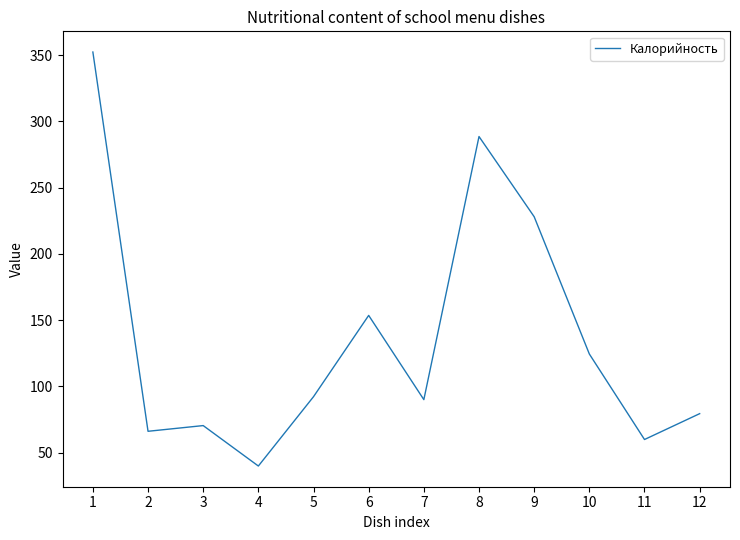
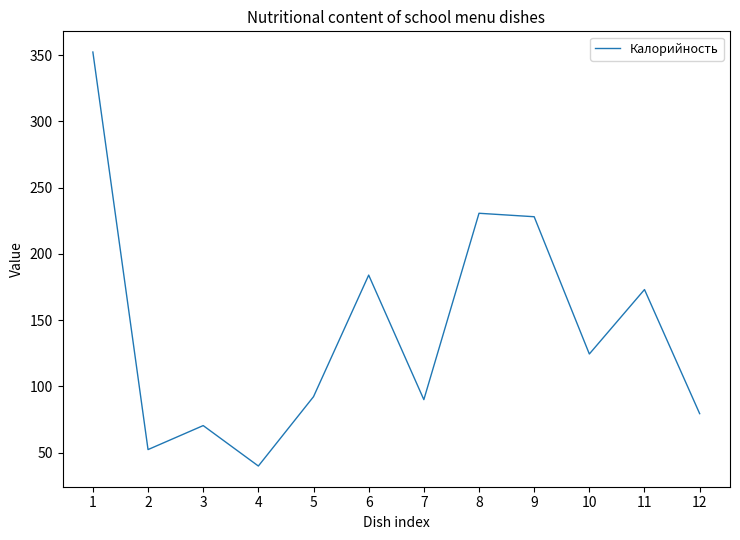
2: 66 -> 52
6: 154 -> 184
8: 289 -> 231
11: 60 -> 173
